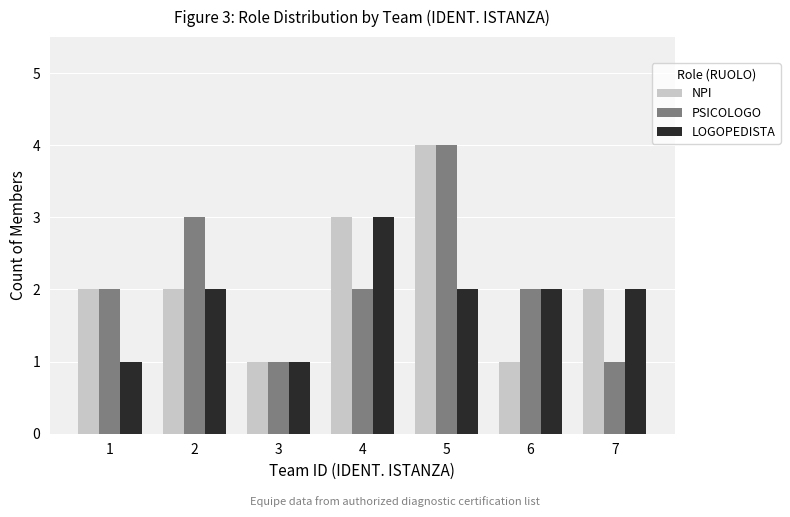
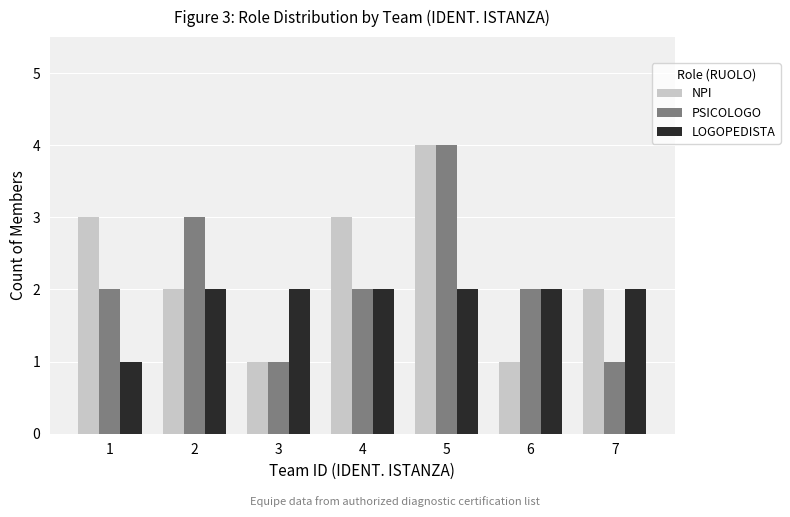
NPI, 1: 2 -> 3
LOGOPEDISTA, 3: 1 -> 2
LOGOPEDISTA, 4: 3 -> 2
